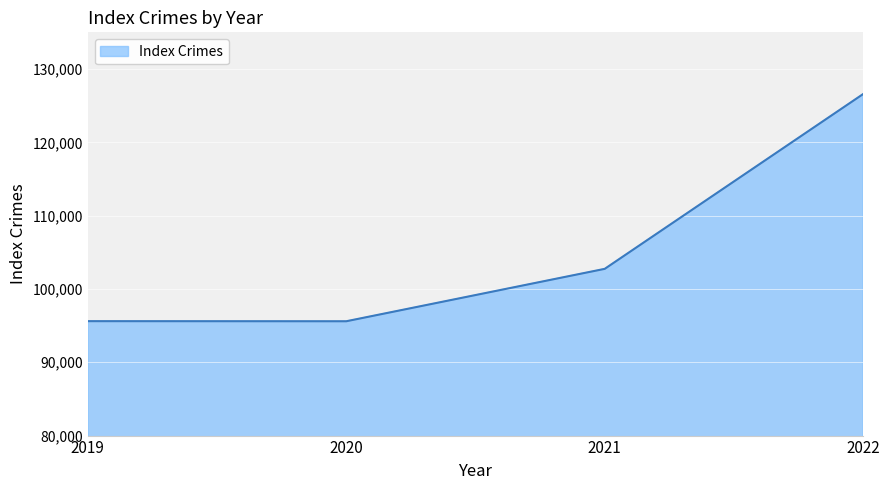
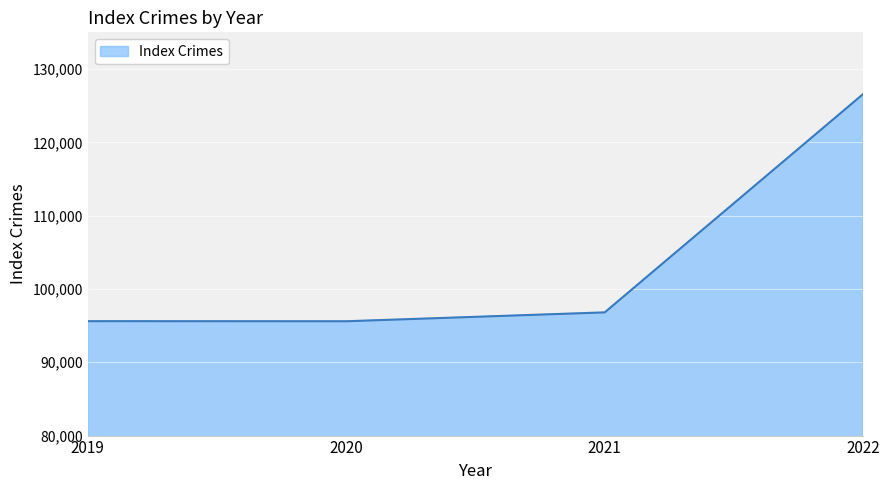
2021: 103,000 -> 97,000
